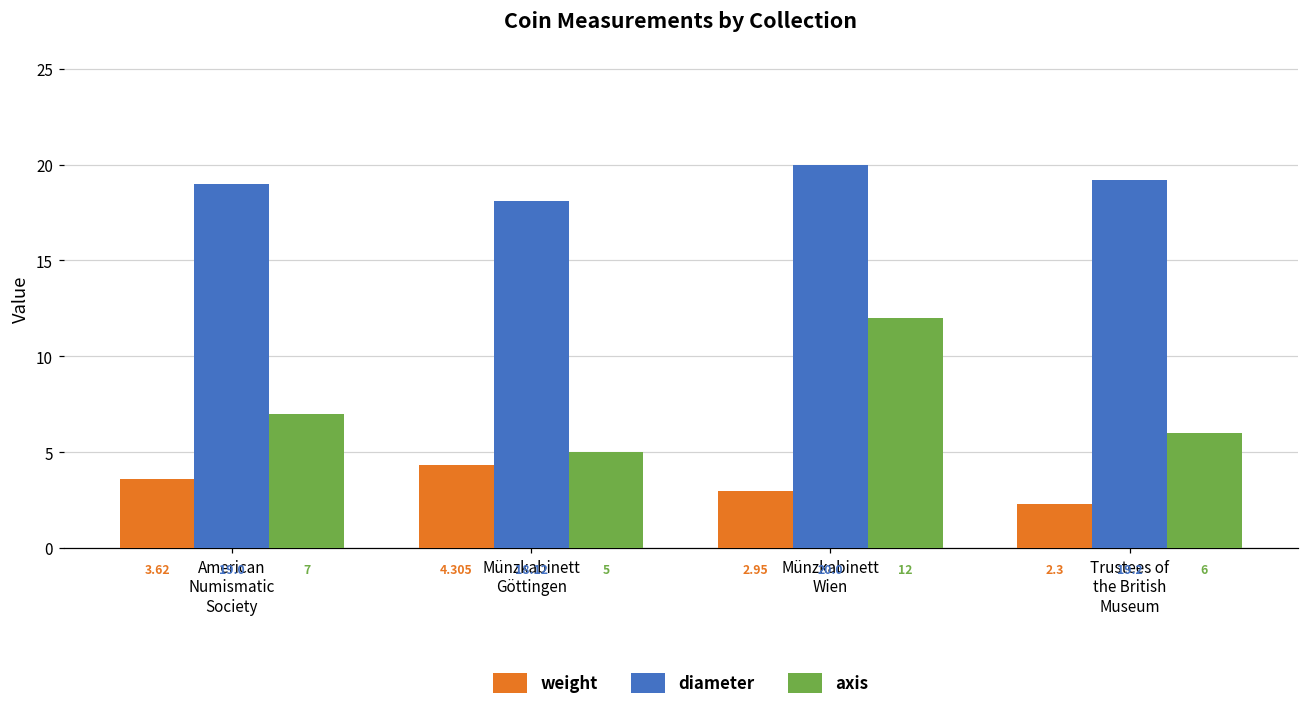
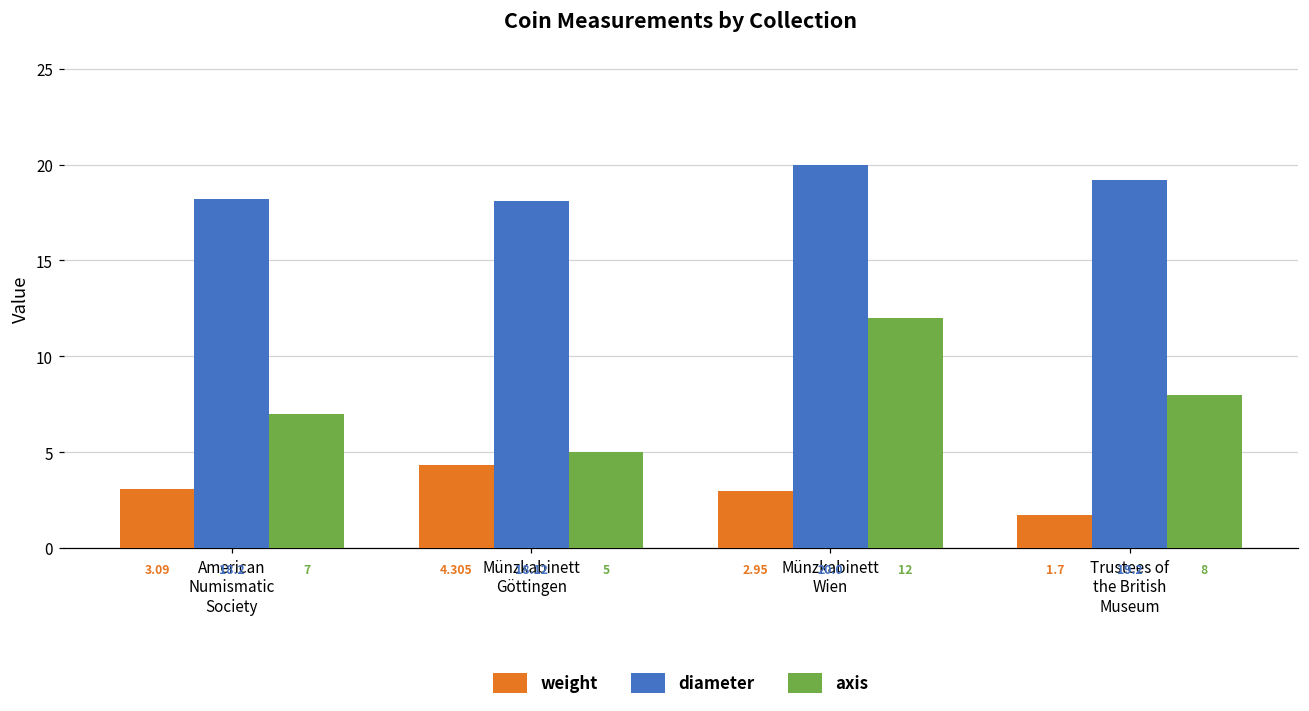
weight, American Numismatic Society: 3.62 -> 3.09
diameter, American Numismatic Society: 19.0 -> 18.2
weight, Trustees of the British Museum: 2.3 -> 1.7
axis, Trustees of the British Museum: 6 -> 8
